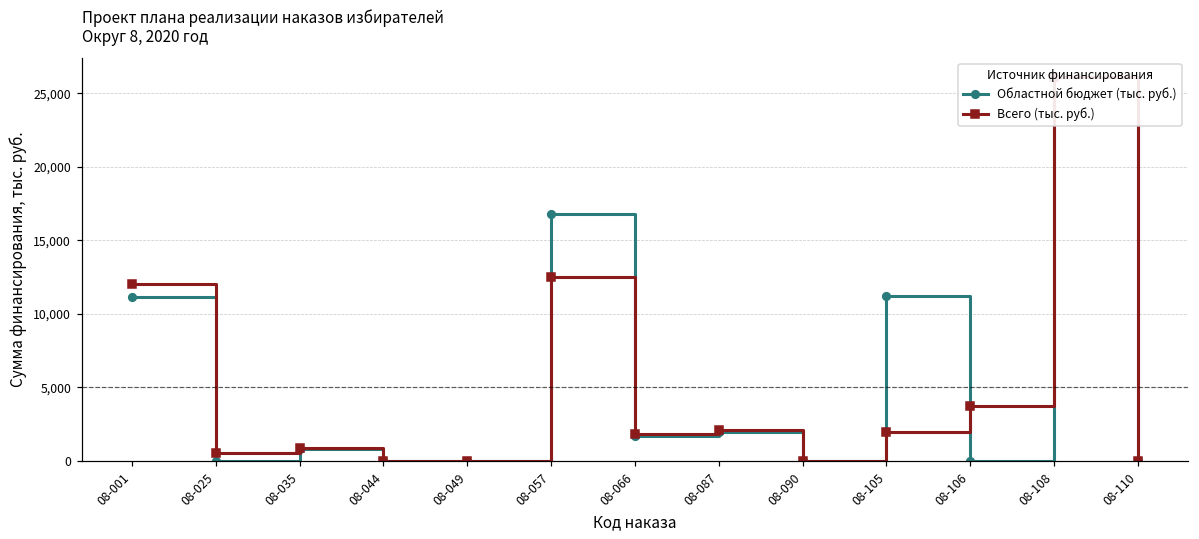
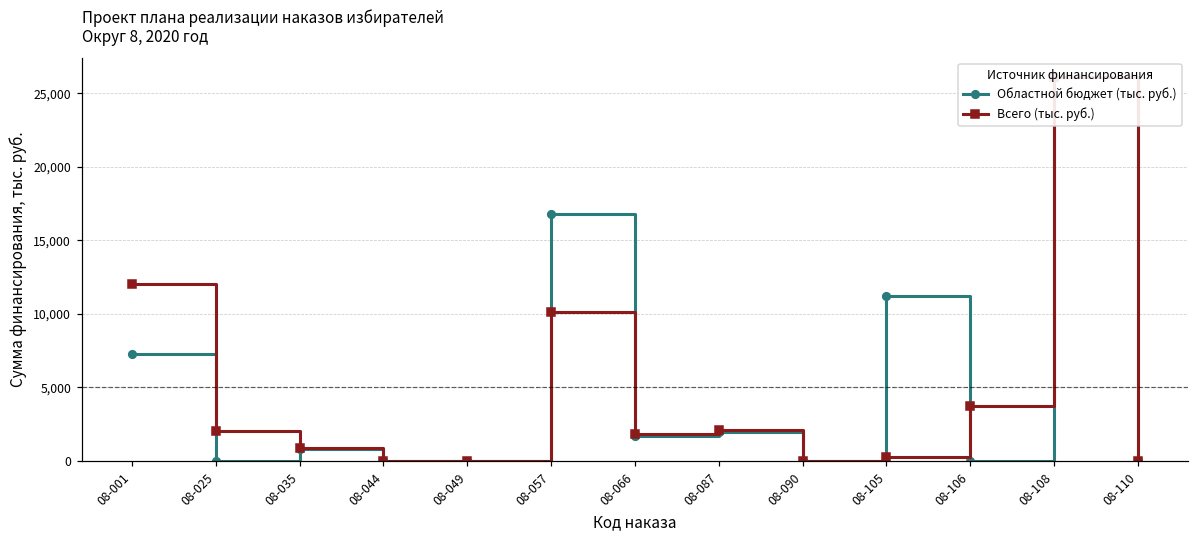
Областной бюджет (тыс. руб.), 08-001: 11,200 -> 7,300
Всего (тыс. руб.), 08-025: 500 -> 2,000
Всего (тыс. руб.), 08-057: 12,500 -> 10,100
Всего (тыс. руб.), 08-105: 2,000 -> 200
